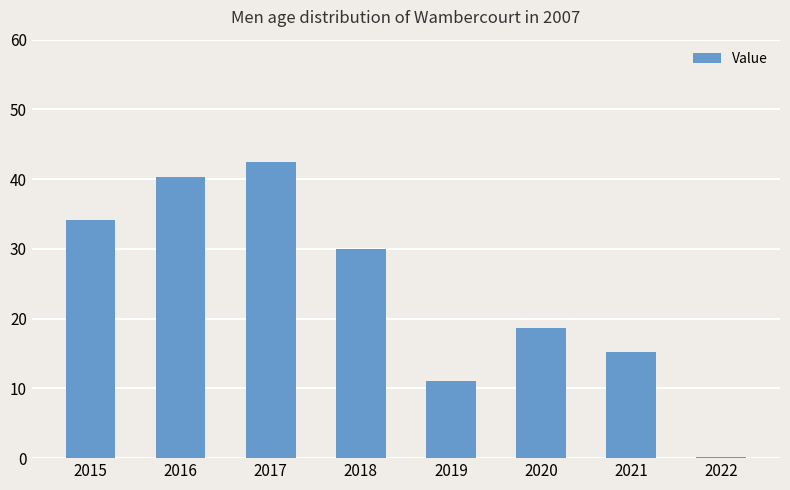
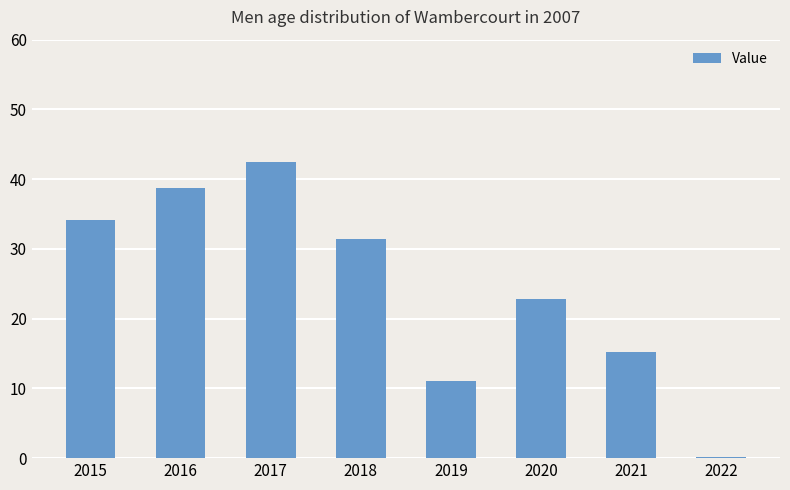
2016: 40 -> 39
2018: 30 -> 31
2020: 19 -> 23
